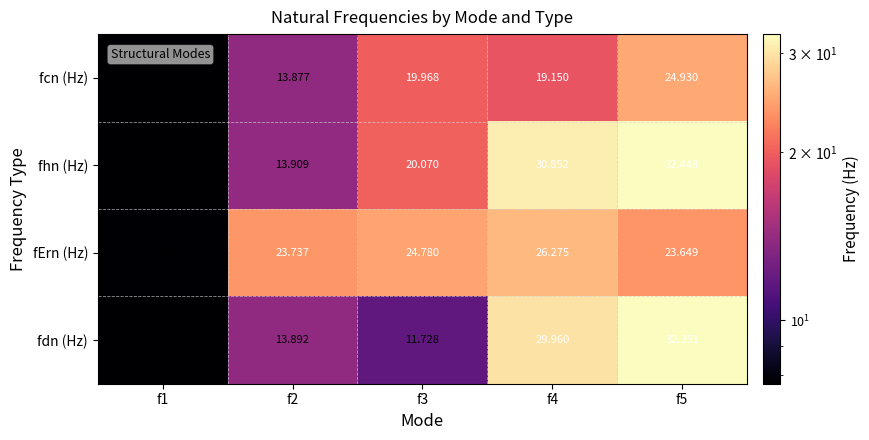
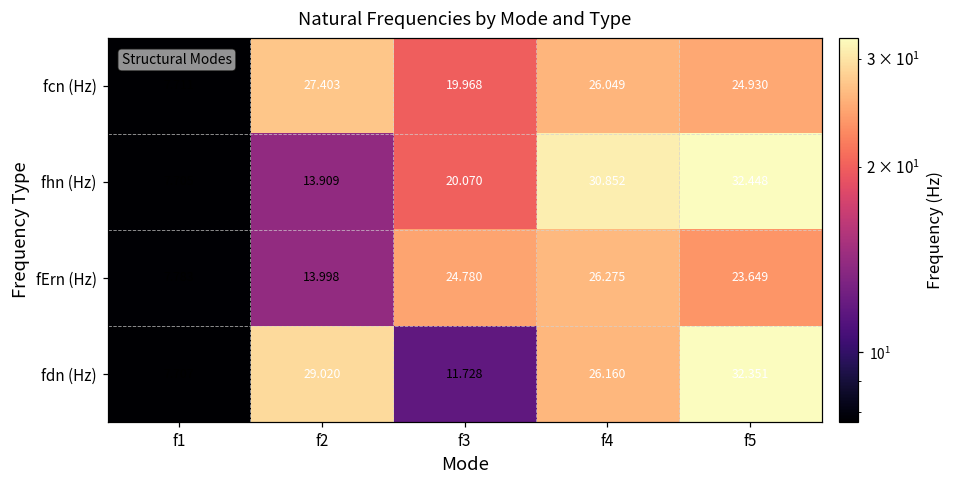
fcn (Hz), f2: 13.877 -> 27.403
fcn (Hz), f4: 19.150 -> 26.049
fErn (Hz), f2: 23.737 -> 13.998
fdn (Hz), f2: 13.892 -> 29.020
fdn (Hz), f4: 29.960 -> 26.160
